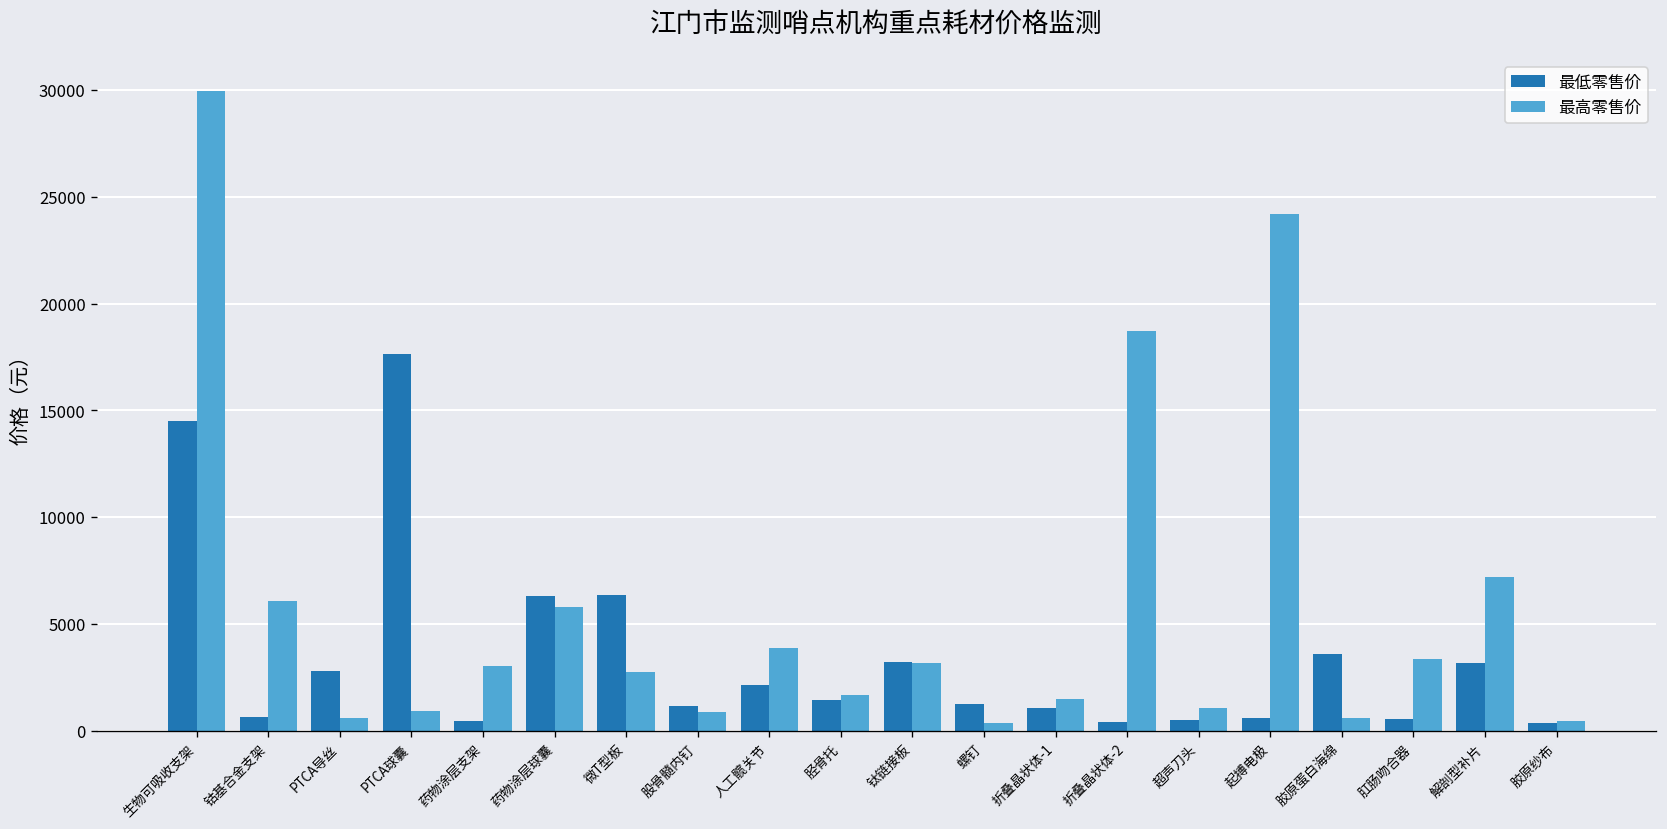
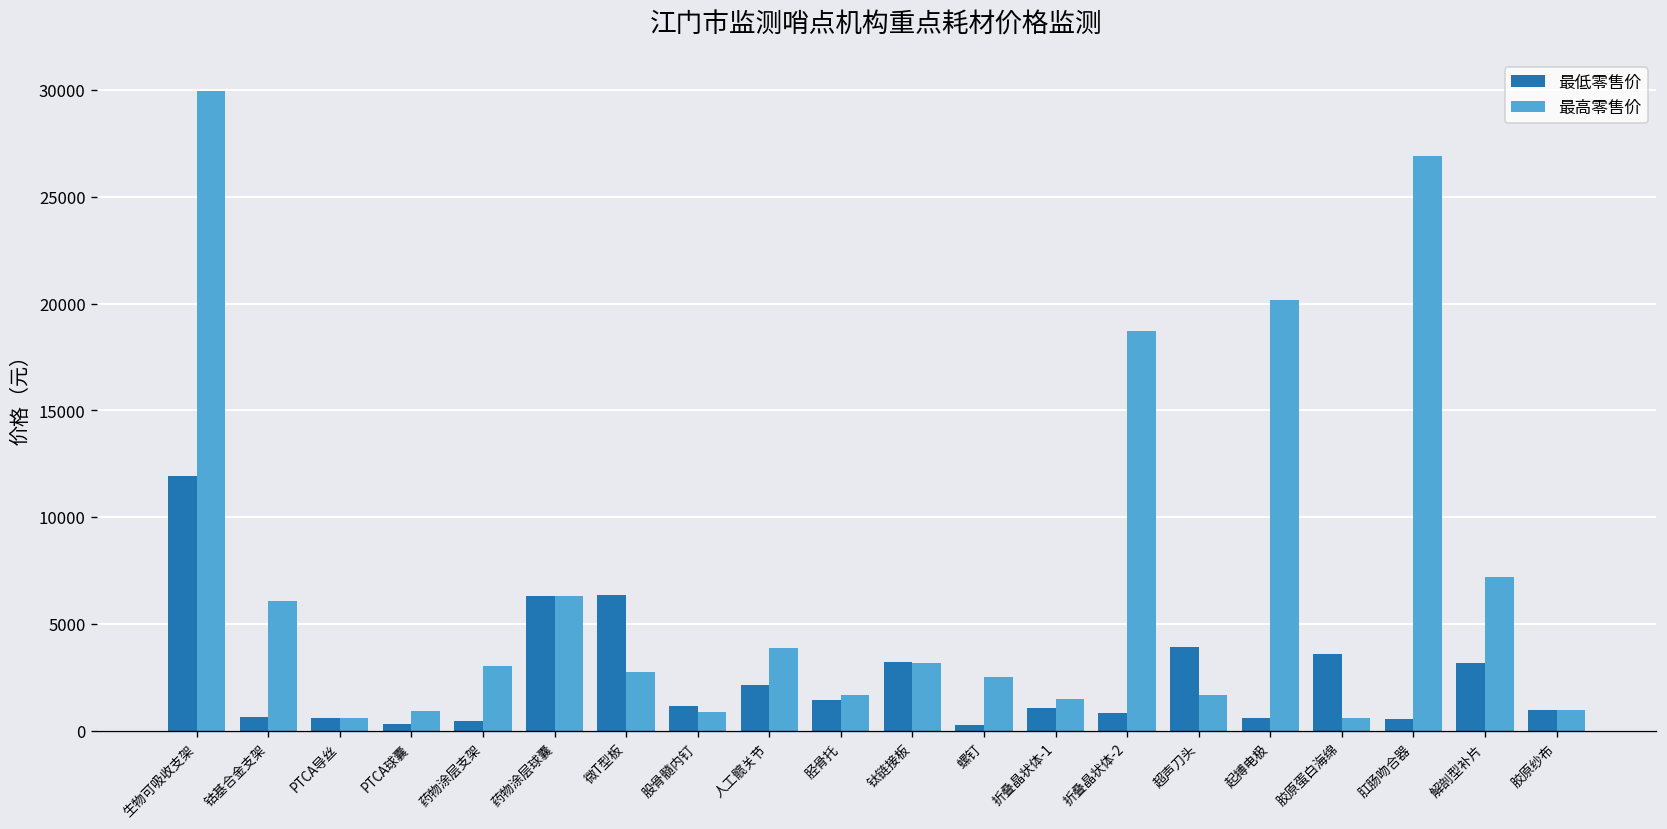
最低零售价, 生物可吸收支架: 14500 -> 11900
最低零售价, PTCA导丝: 2800 -> 600
最低零售价, PTCA球囊: 17600 -> 300
最高零售价, 药物涂层球囊: 5800 -> 6300
最低零售价, 螺钉: 1200 -> 300
最高零售价, 螺钉: 400 -> 2500
最低零售价, 折叠晶状体-2: 400 -> 800
最低零售价, 超声刀头: 500 -> 3900
最高零售价, 超声刀头: 1100 -> 1600
最高零售价, 起搏电极: 24200 -> 20200
最高零售价, 肛肠吻合器: 3400 -> 26900
最低零售价, 胶原纱布: 300 -> 900
最高零售价, 胶原纱布: 500 -> 900
